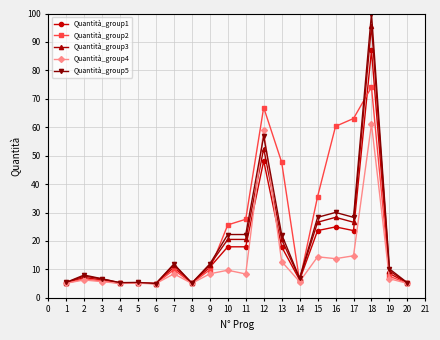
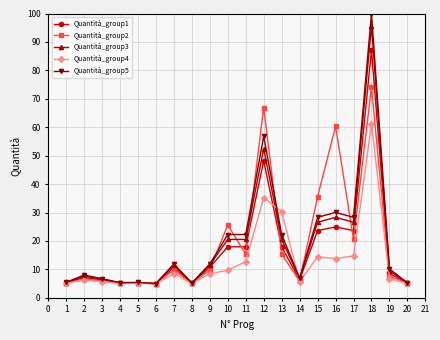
Quantità_group2, 11: 28 -> 15
Quantità_group4, 11: 8 -> 13
Quantità_group4, 12: 59 -> 35
Quantità_group2, 13: 48 -> 15
Quantità_group4, 13: 13 -> 30
Quantità_group2, 17: 63 -> 21
